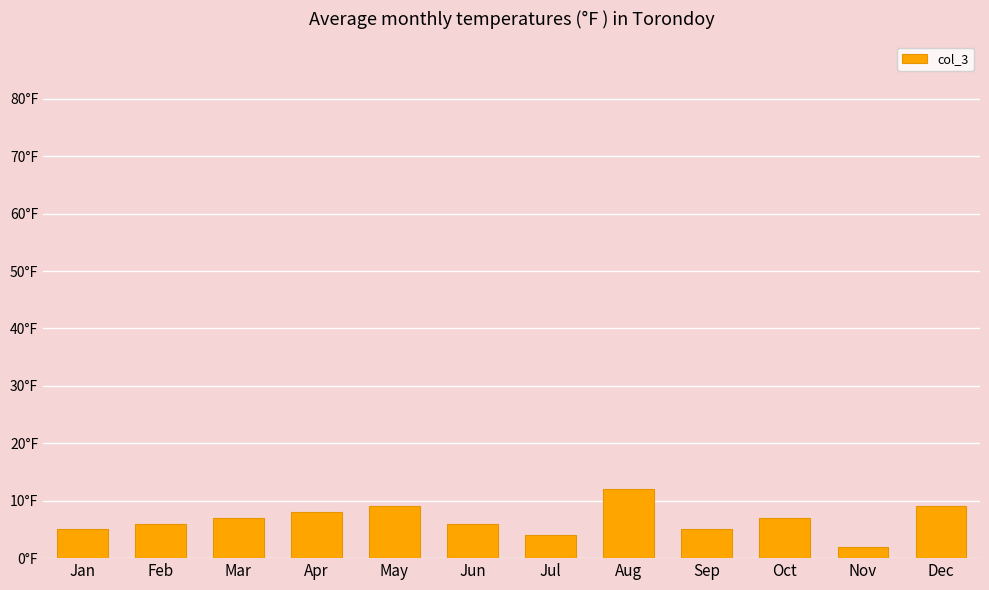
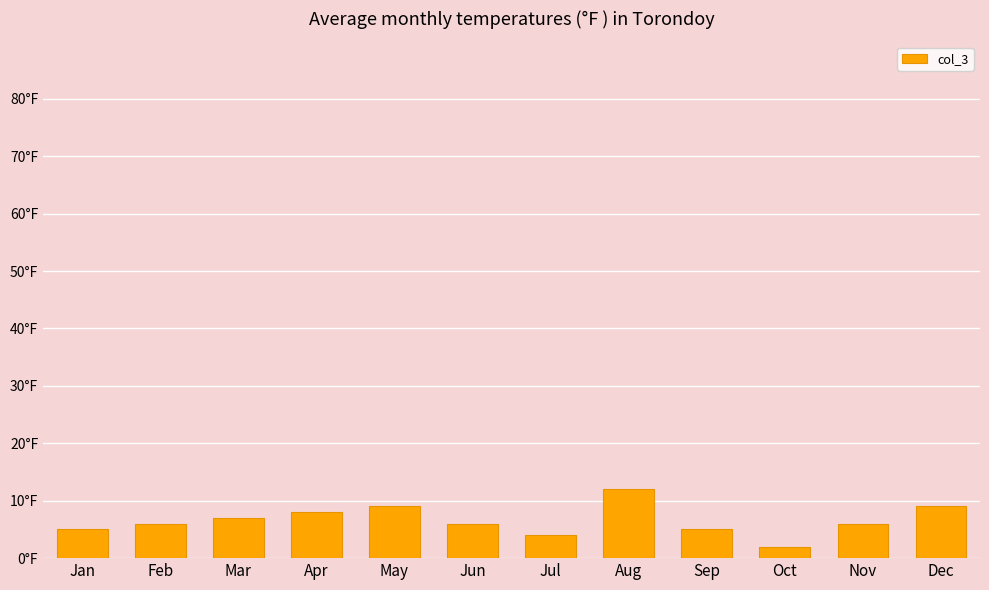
Oct: 7°F -> 2°F
Nov: 2°F -> 6°F
